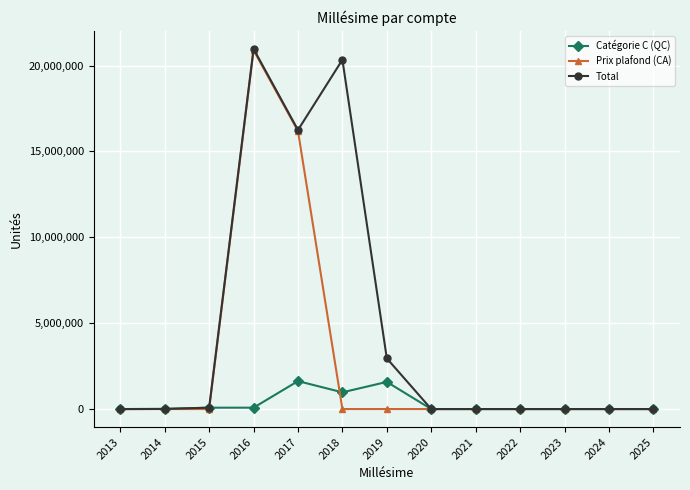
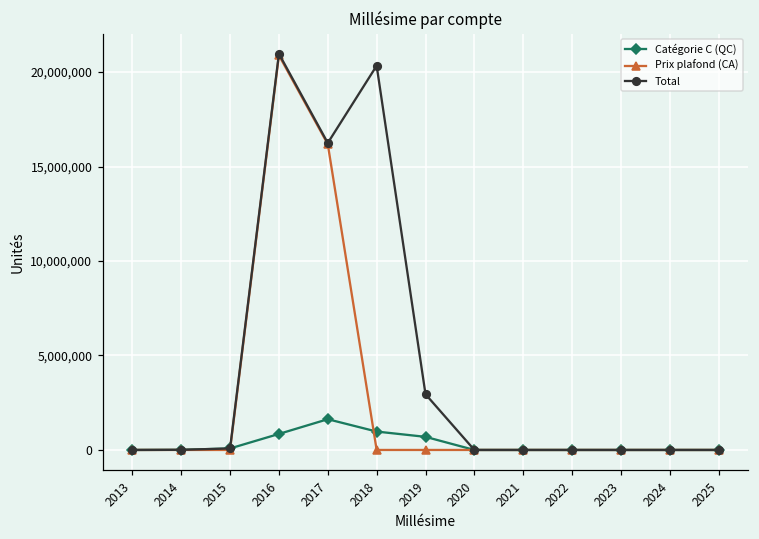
Catégorie C (QC), 2016: 100,000 -> 800,000
Catégorie C (QC), 2019: 1,600,000 -> 700,000
